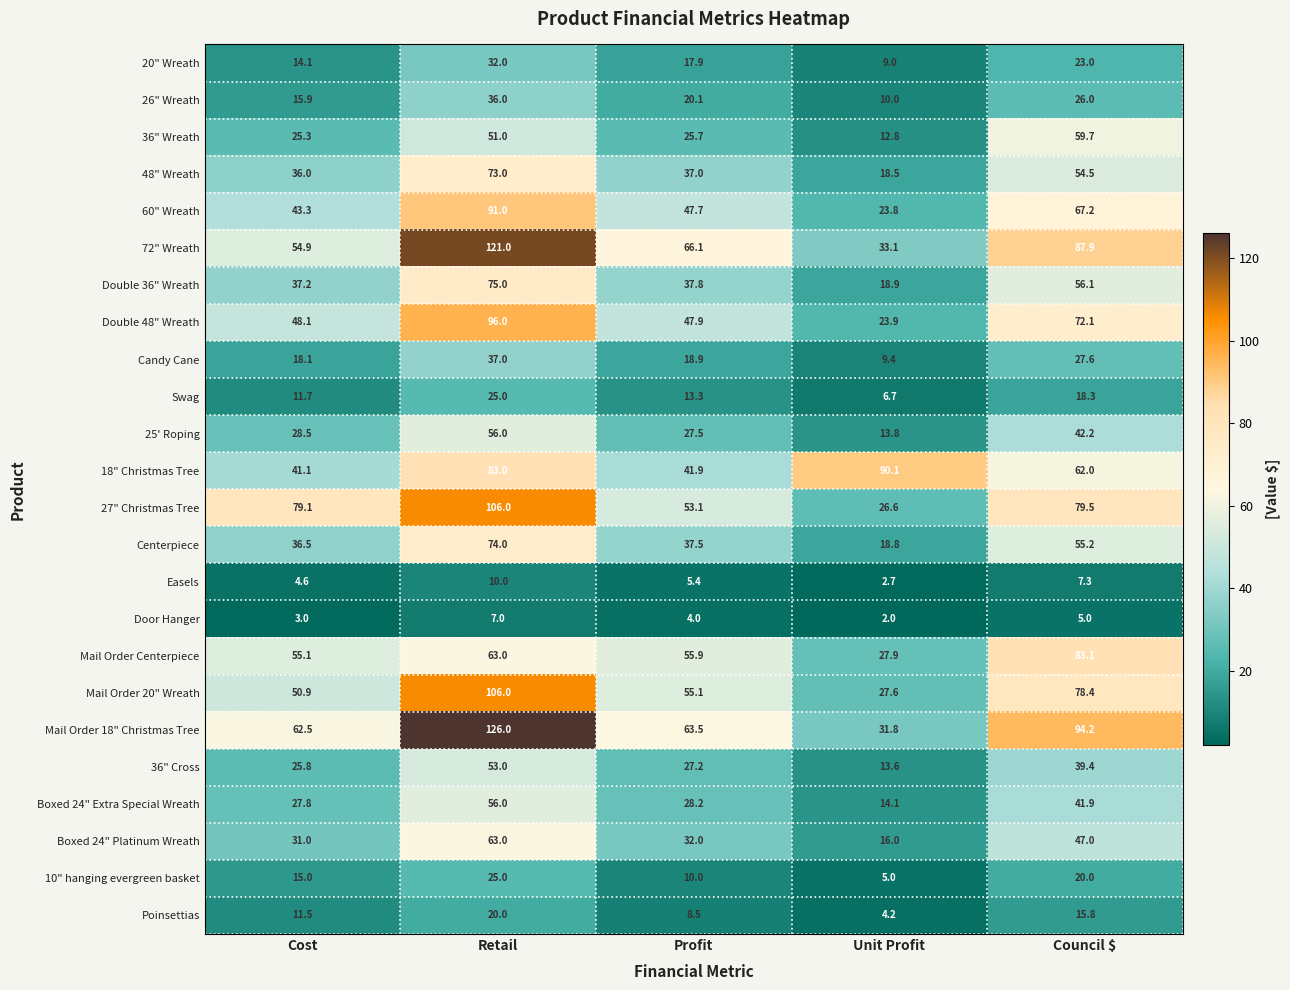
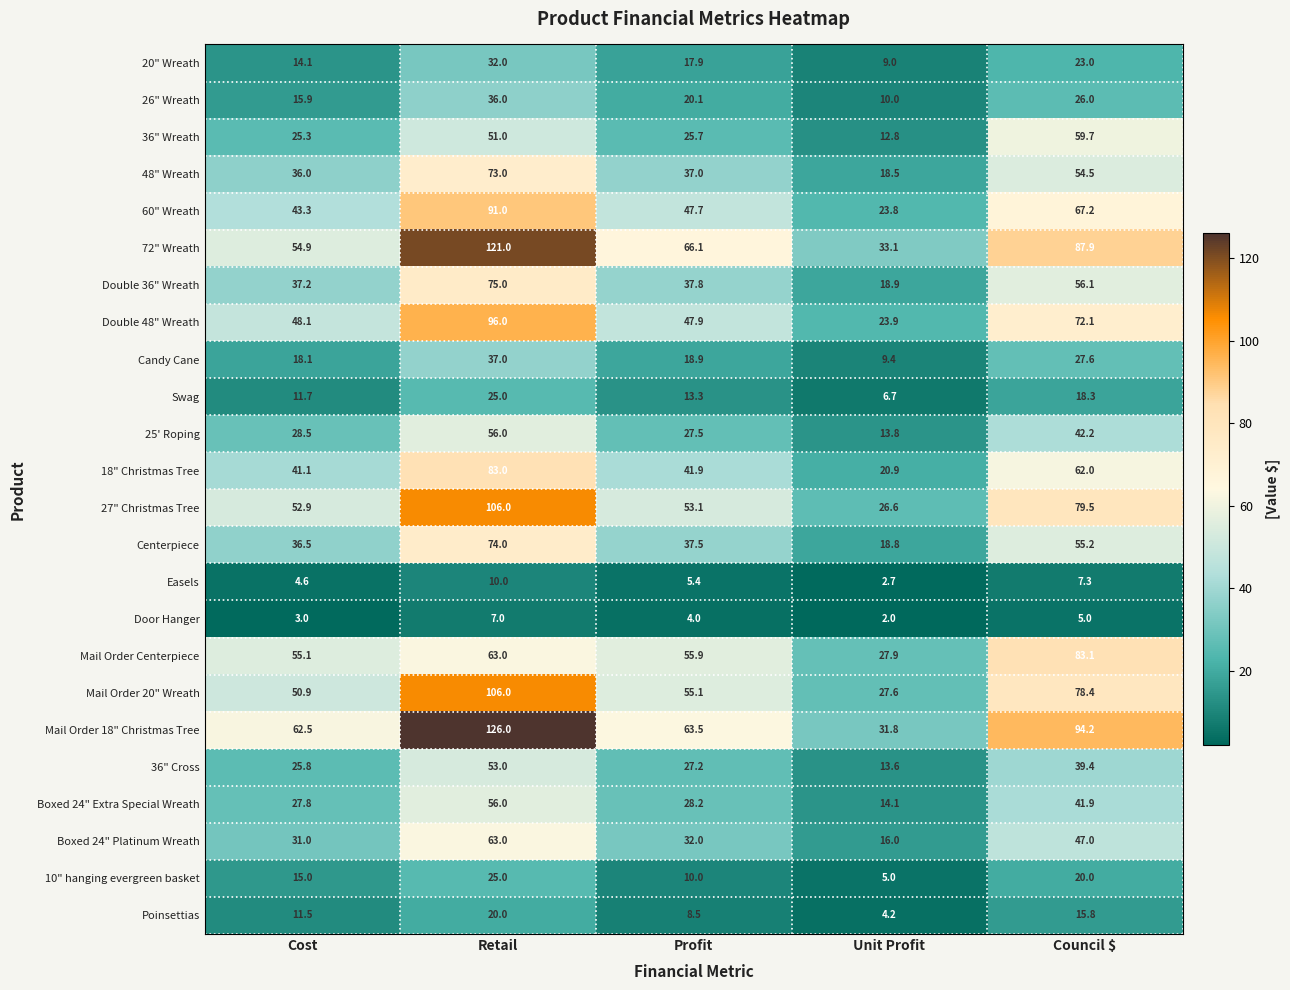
18" Christmas Tree, Unit Profit: 90.1 -> 20.9
27" Christmas Tree, Cost: 79.1 -> 52.9
